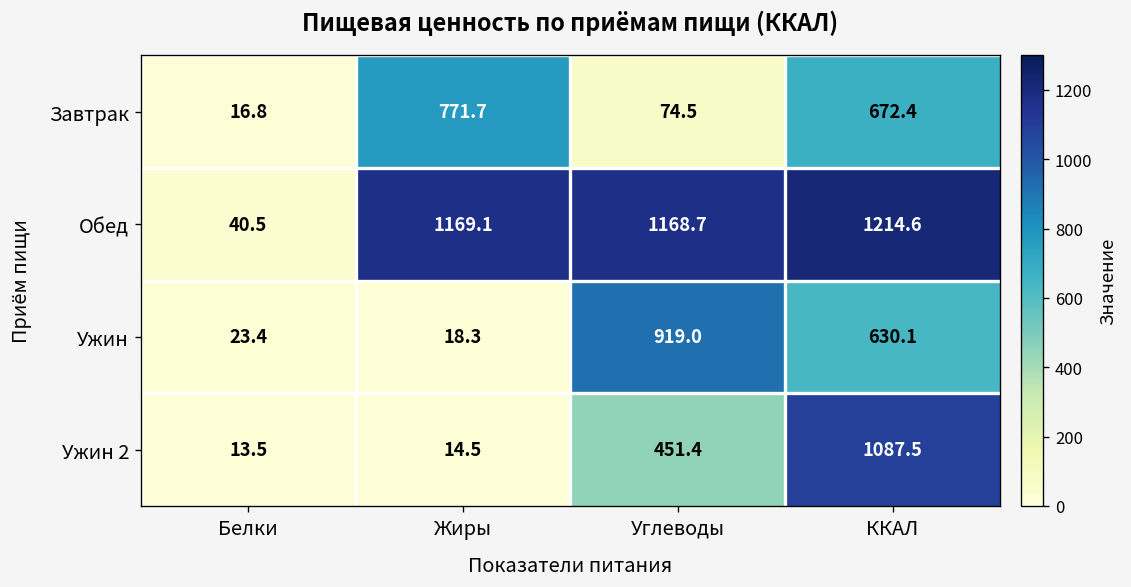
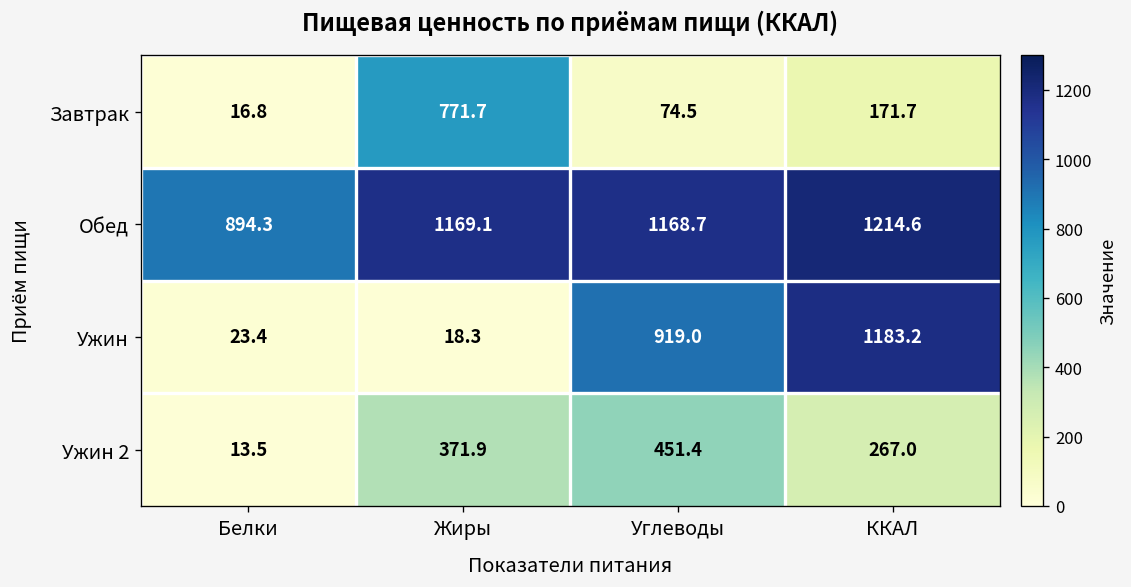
Завтрак, ККАЛ: 672.4 -> 171.7
Обед, Белки: 40.5 -> 894.3
Ужин, ККАЛ: 630.1 -> 1183.2
Ужин 2, Жиры: 14.5 -> 371.9
Ужин 2, ККАЛ: 1087.5 -> 267.0
